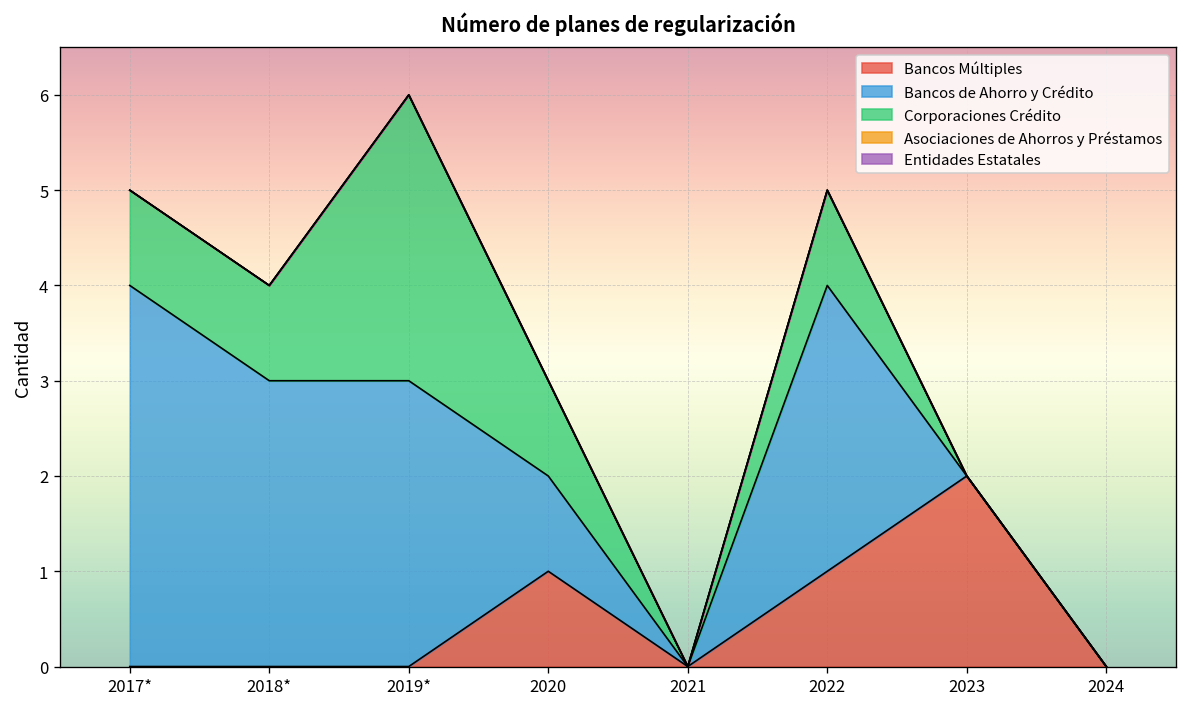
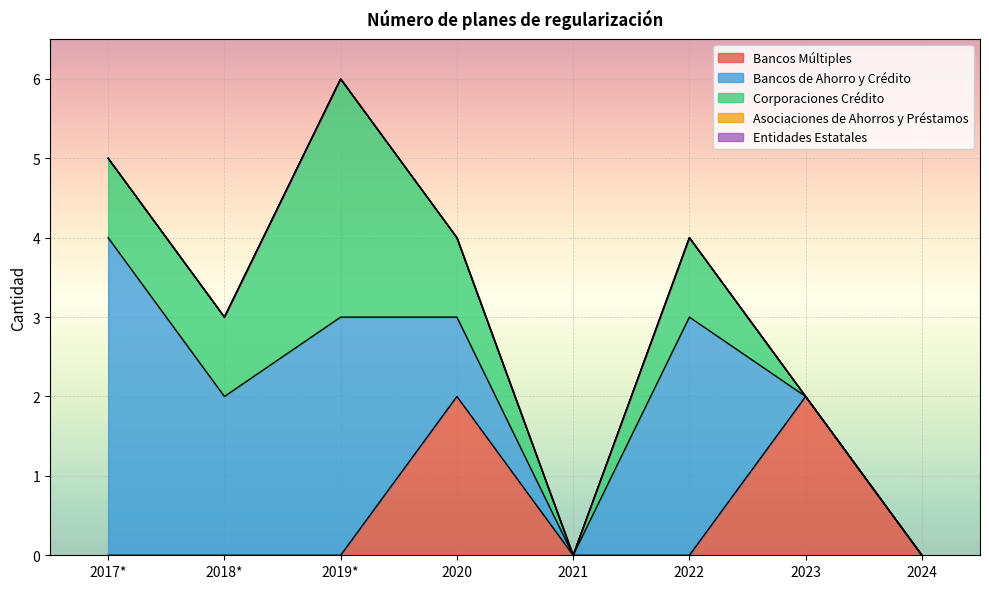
Bancos de Ahorro y Crédito, 2018*: 3 -> 2
Bancos Múltiples, 2020: 1 -> 2
Bancos Múltiples, 2022: 1 -> 0
